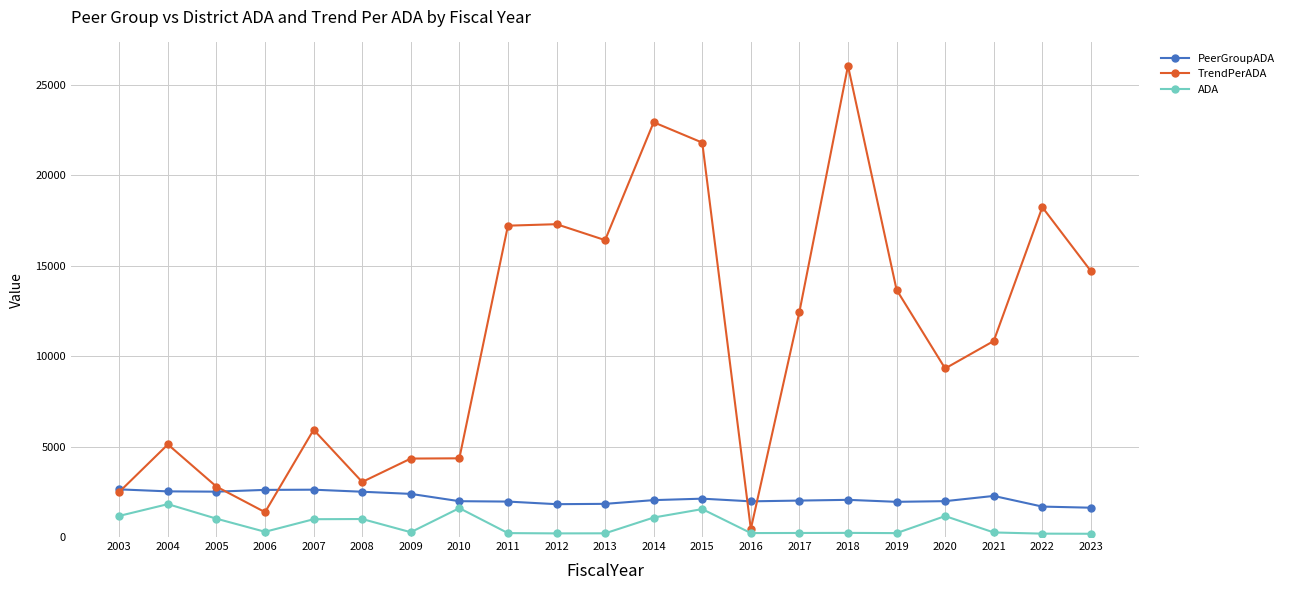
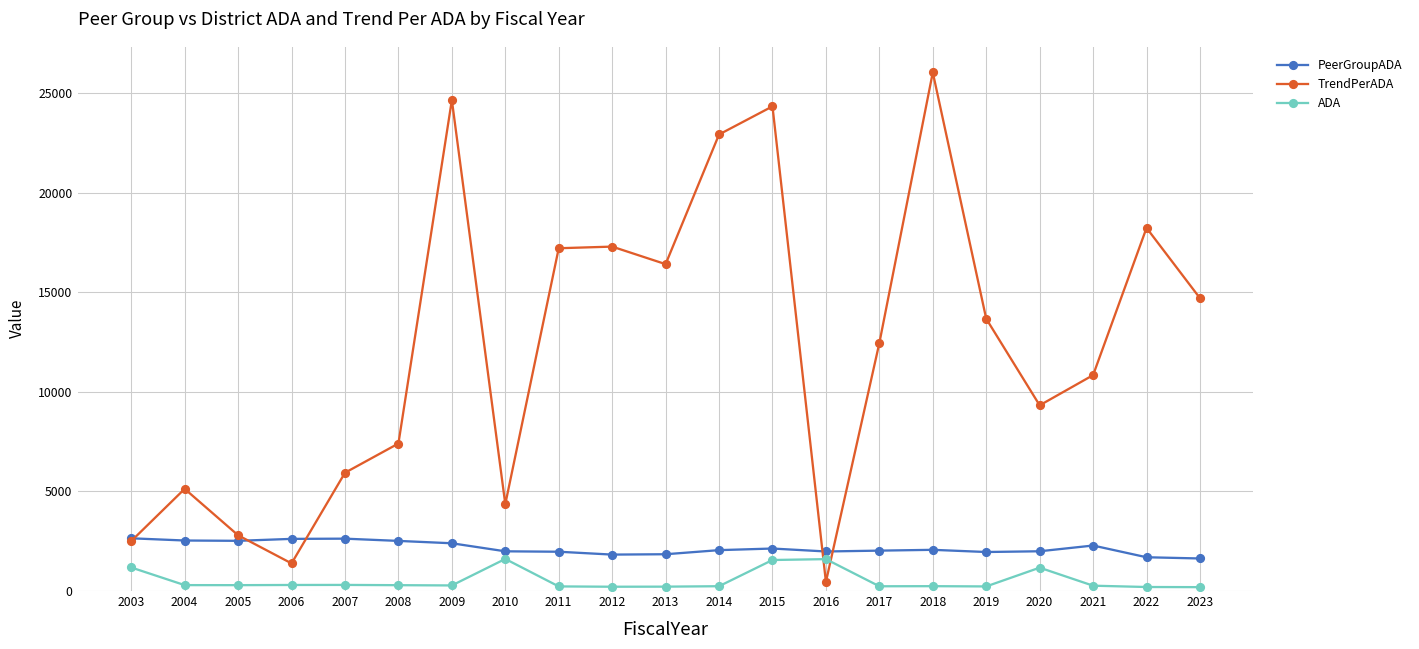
ADA, 2004: 1800 -> 300
ADA, 2005: 1000 -> 300
ADA, 2007: 1000 -> 300
TrendPerADA, 2008: 3000 -> 7400
ADA, 2008: 1000 -> 300
TrendPerADA, 2009: 4300 -> 24700
ADA, 2014: 1100 -> 200
TrendPerADA, 2015: 21800 -> 24300
ADA, 2016: 200 -> 1600
